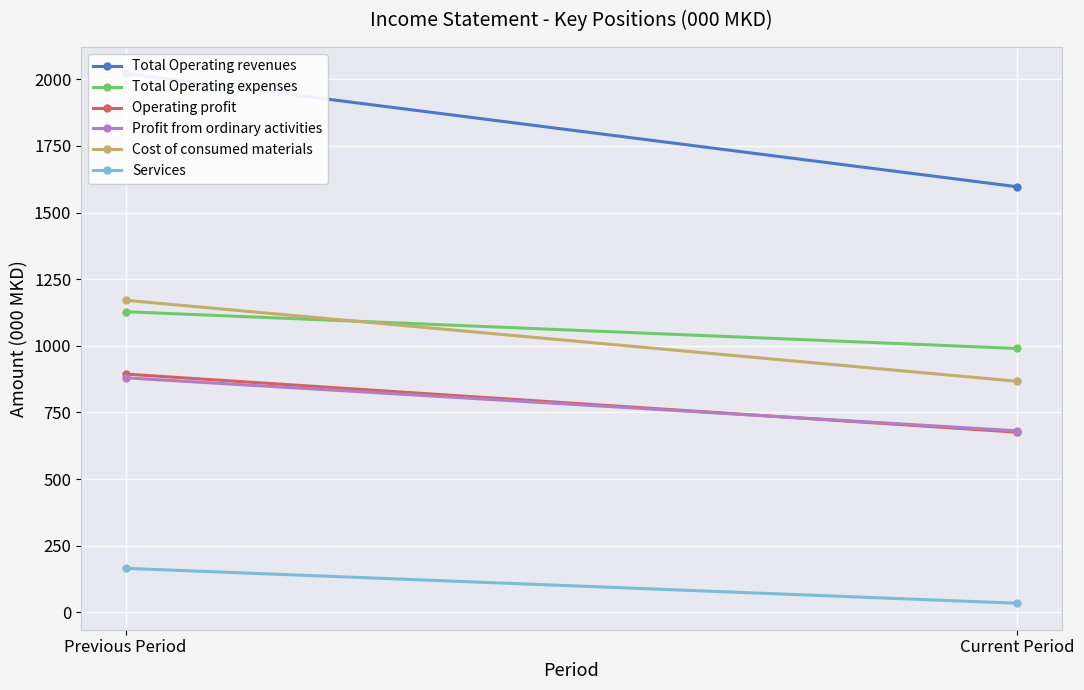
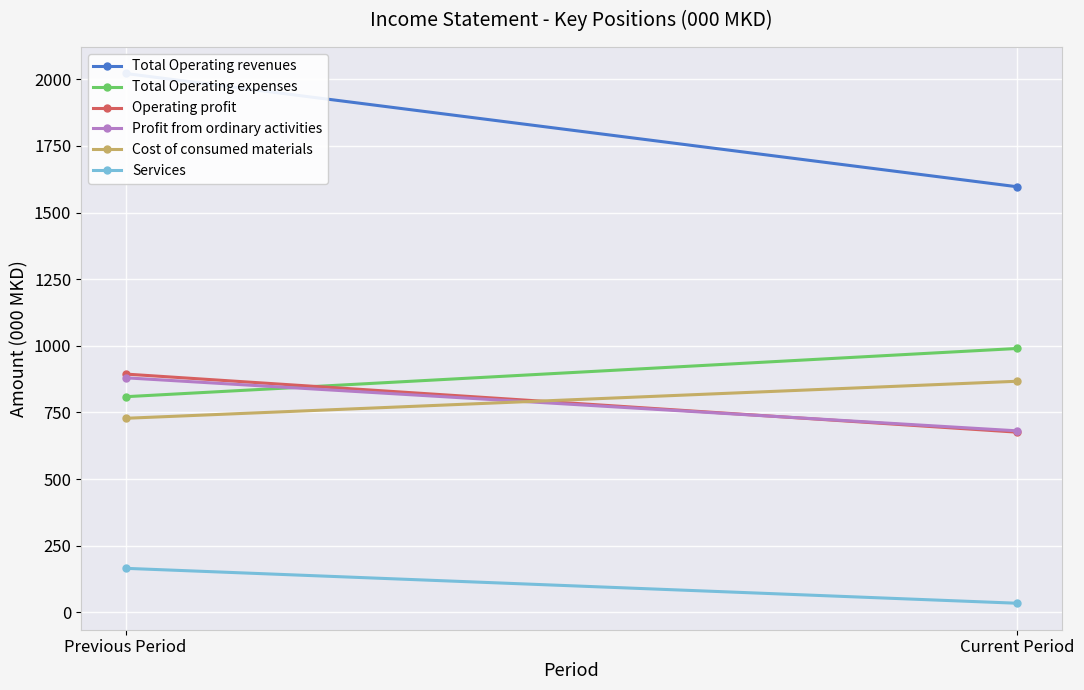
Total Operating expenses, Previous Period: 1130 -> 810
Cost of consumed materials, Previous Period: 1170 -> 730
